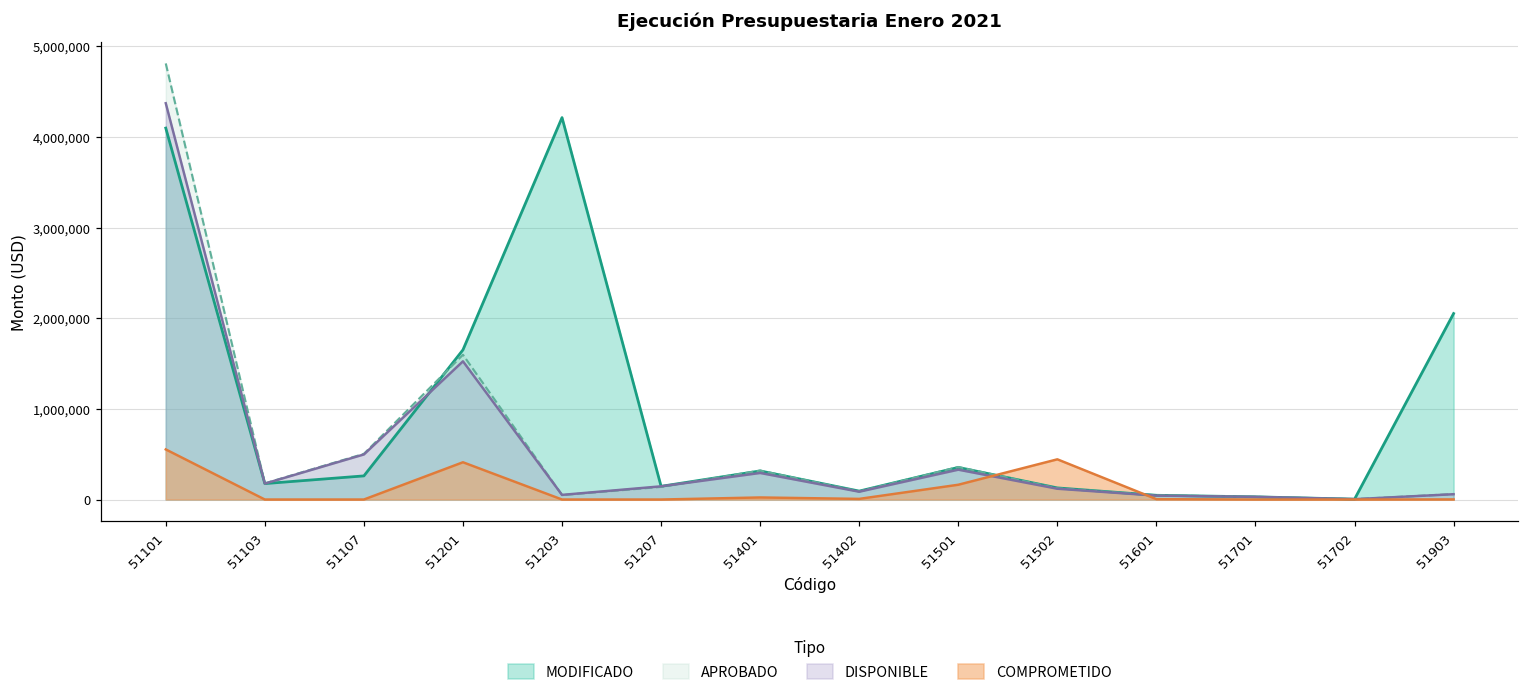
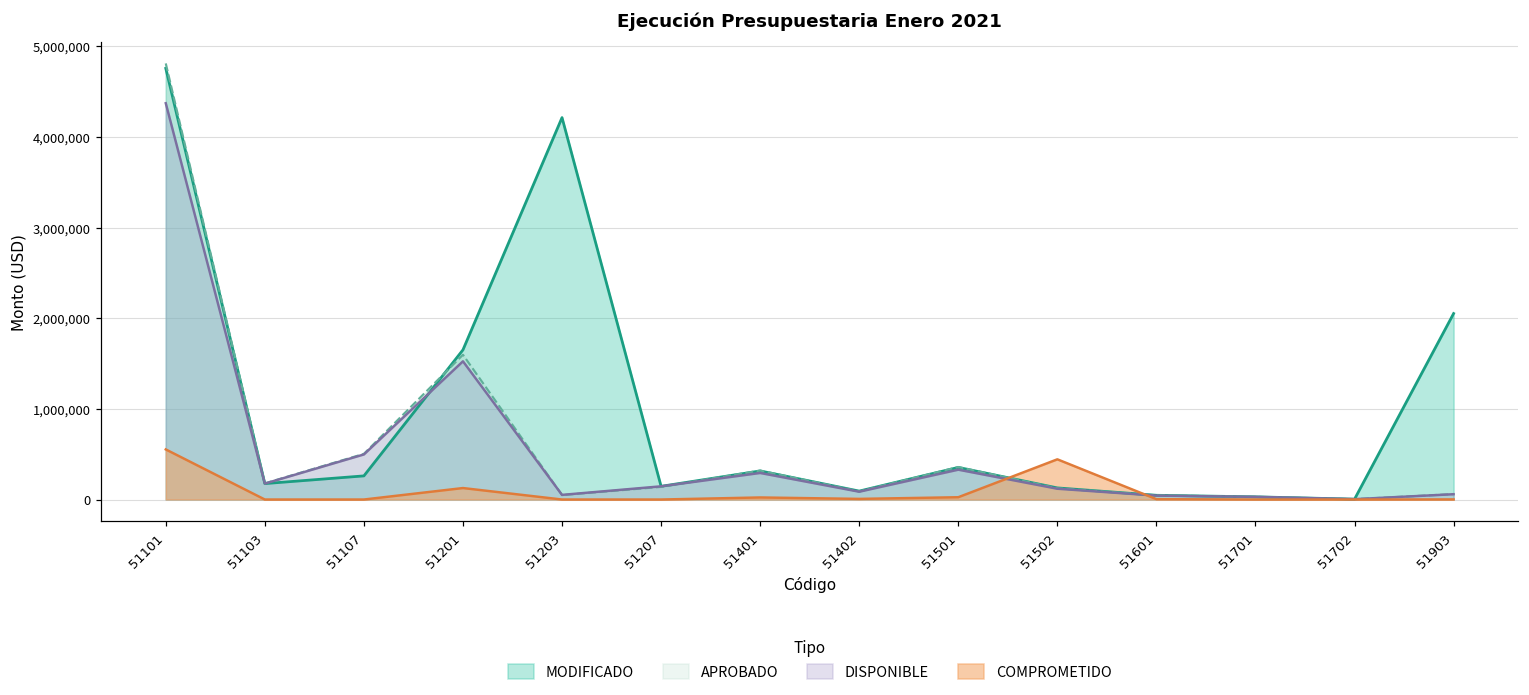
MODIFICADO, 51101: 4,100,000 -> 4,800,000
COMPROMETIDO, 51201: 400,000 -> 100,000
COMPROMETIDO, 51501: 200,000 -> 0
